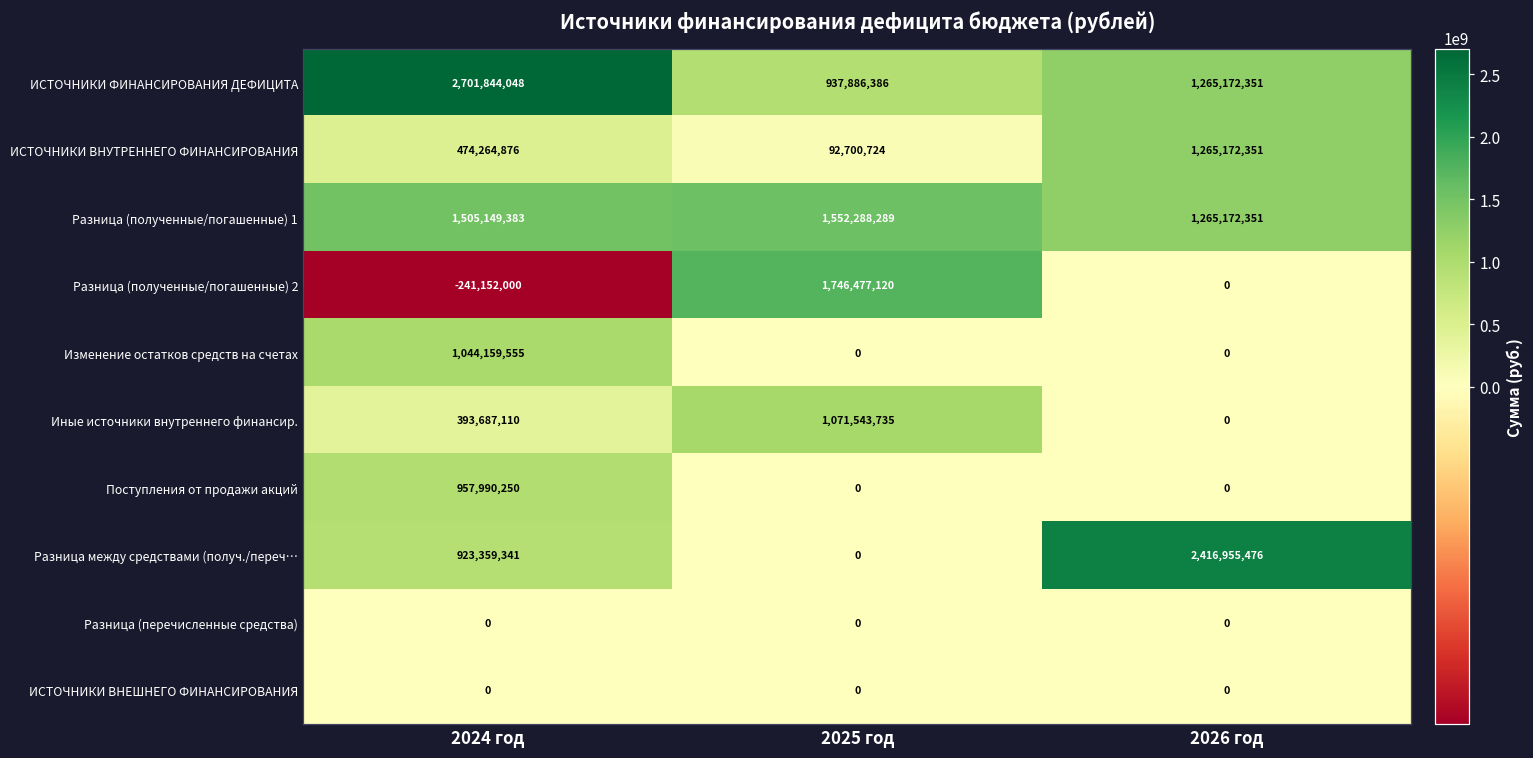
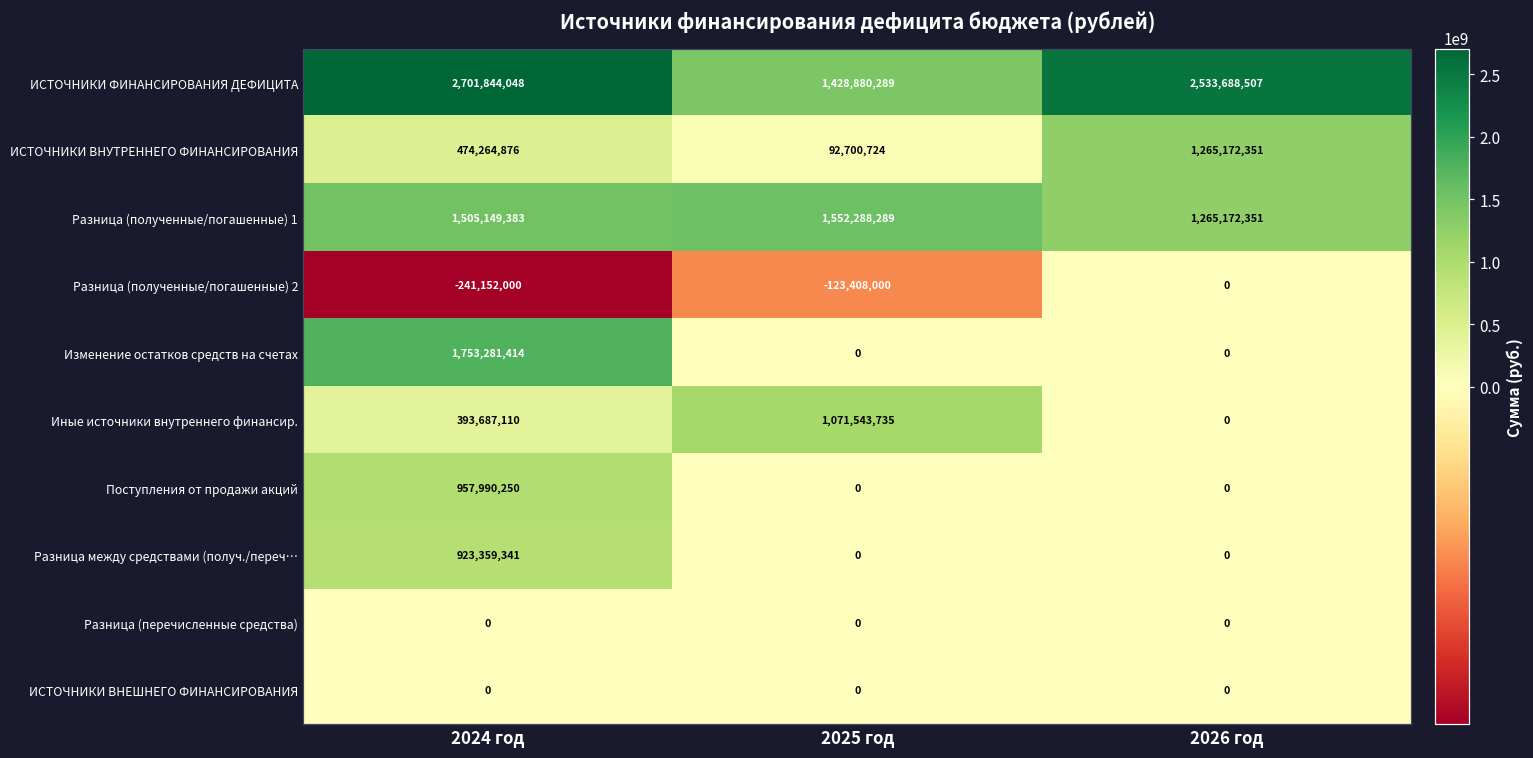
ИСТОЧНИКИ ФИНАНСИРОВАНИЯ ДЕФИЦИТА, 2025 год: 937,886,386 -> 1,428,880,289
ИСТОЧНИКИ ФИНАНСИРОВАНИЯ ДЕФИЦИТА, 2026 год: 1,265,172,351 -> 2,533,688,507
Разница (полученные/погашенные) 2, 2025 год: 1,746,477,120 -> -123,408,000
Изменение остатков средств на счетах, 2024 год: 1,044,159,555 -> 1,753,281,414
Разница между средствами (получ./переч…, 2026 год: 2,416,955,476 -> 0
